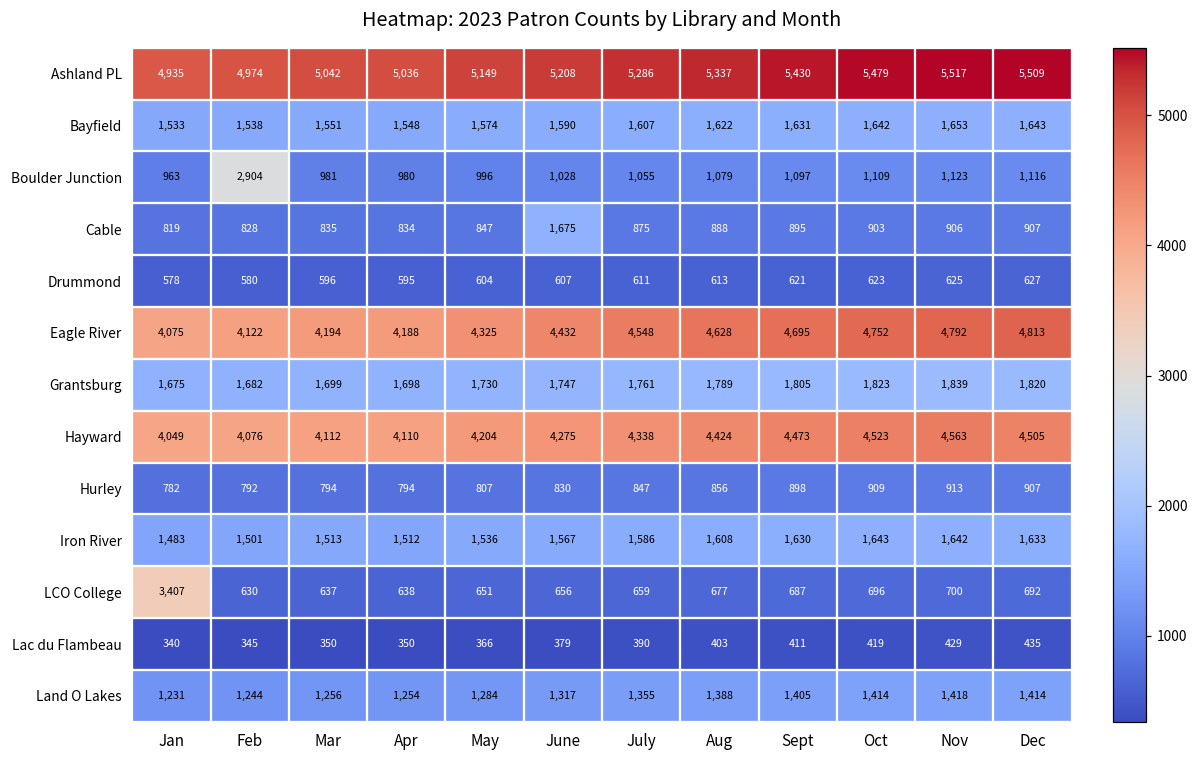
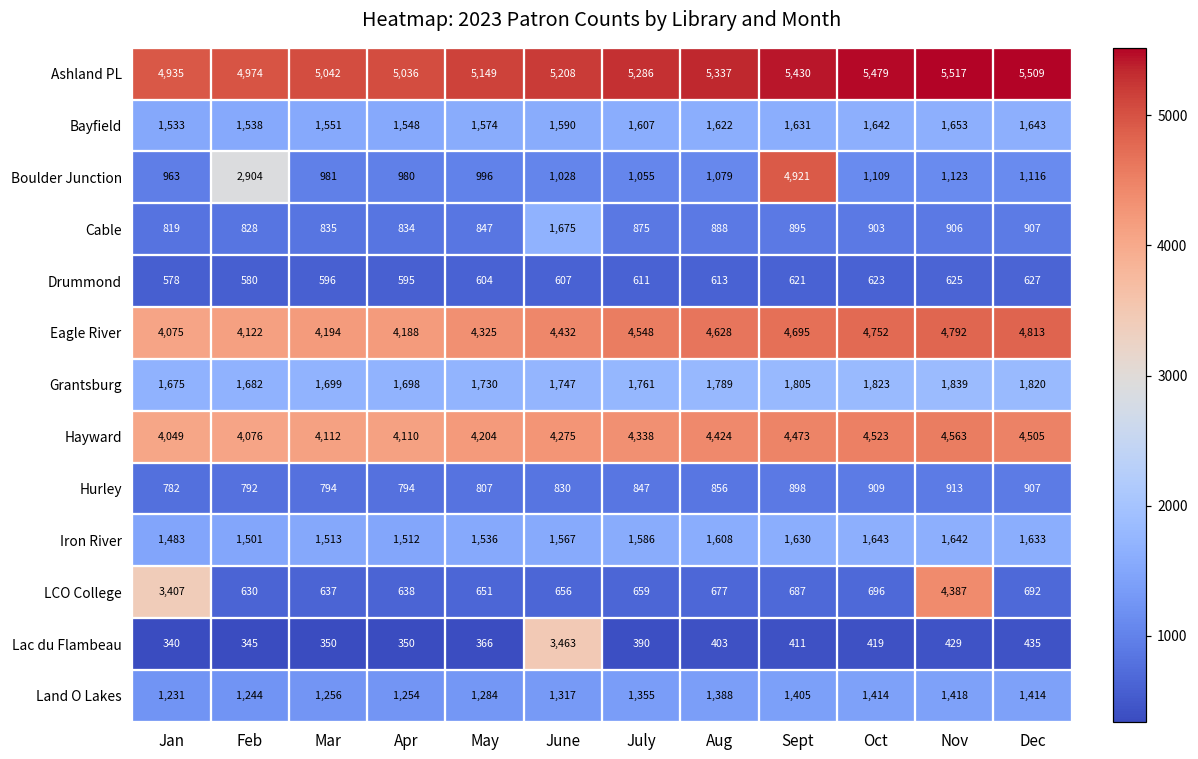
Boulder Junction, Sept: 1,097 -> 4,921
LCO College, Nov: 700 -> 4,387
Lac du Flambeau, June: 379 -> 3,463
